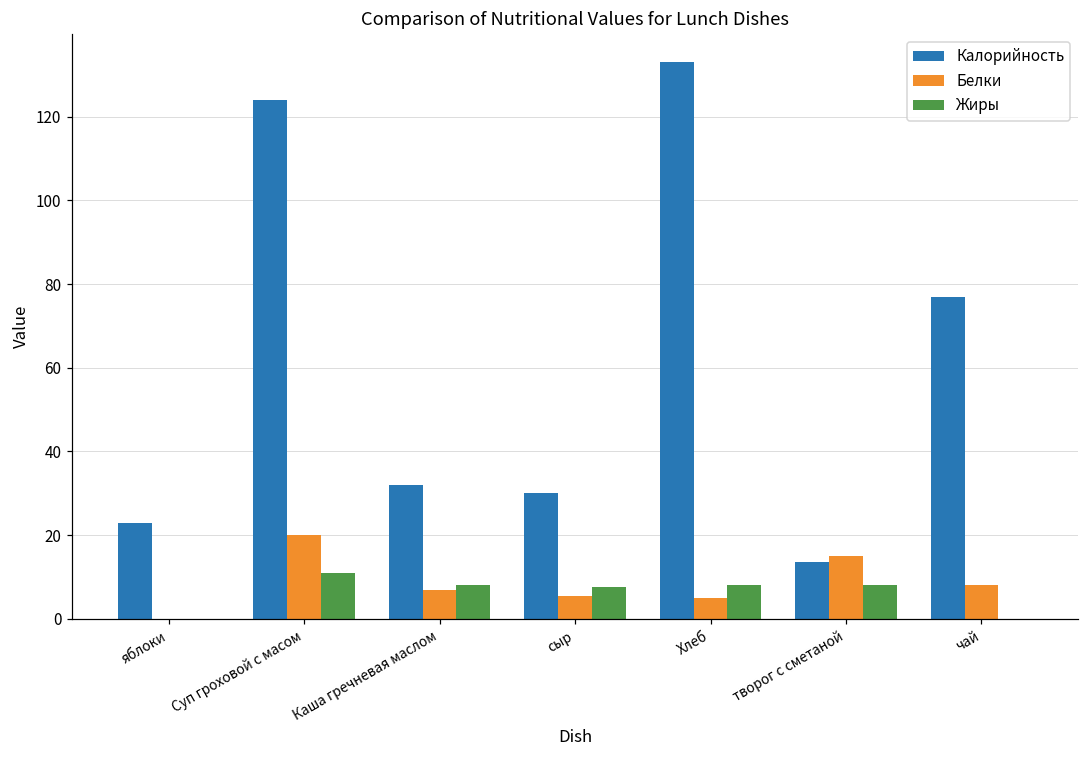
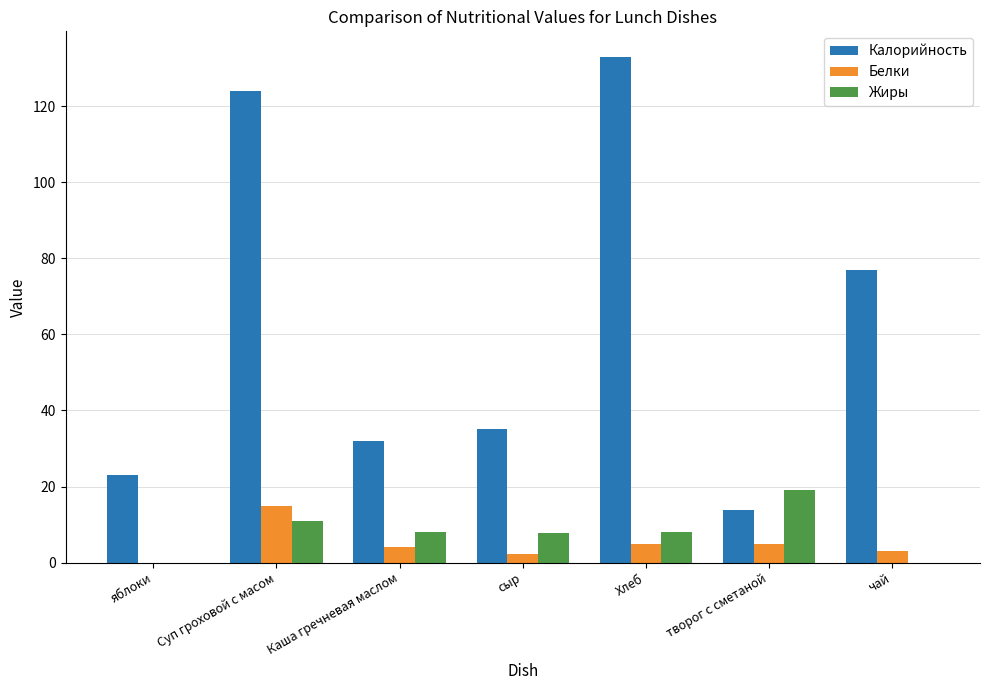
Белки, Суп гроховой с масом: 20 -> 15
Белки, Каша гречневая маслом: 7 -> 4
Калорийность, сыр: 30 -> 35
Белки, сыр: 5 -> 2
Белки, творог с сметаной: 15 -> 5
Жиры, творог с сметаной: 8 -> 19
Белки, чай: 8 -> 3
